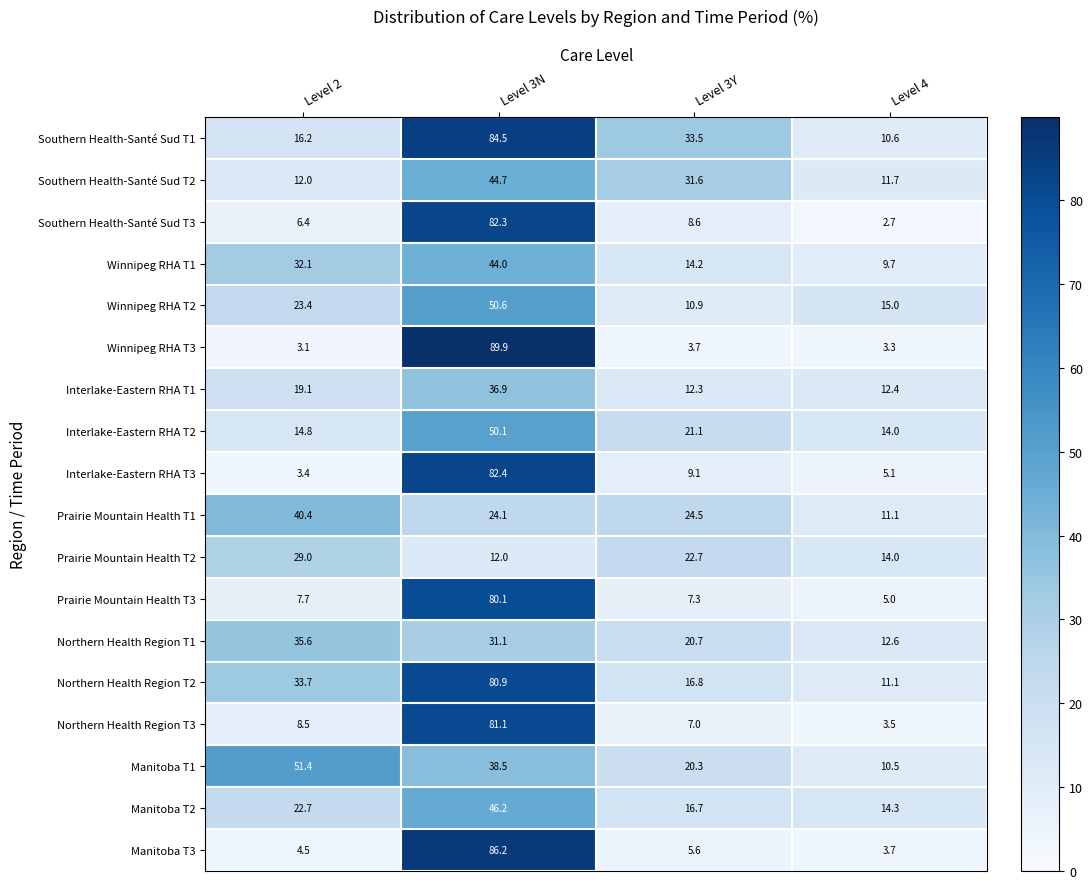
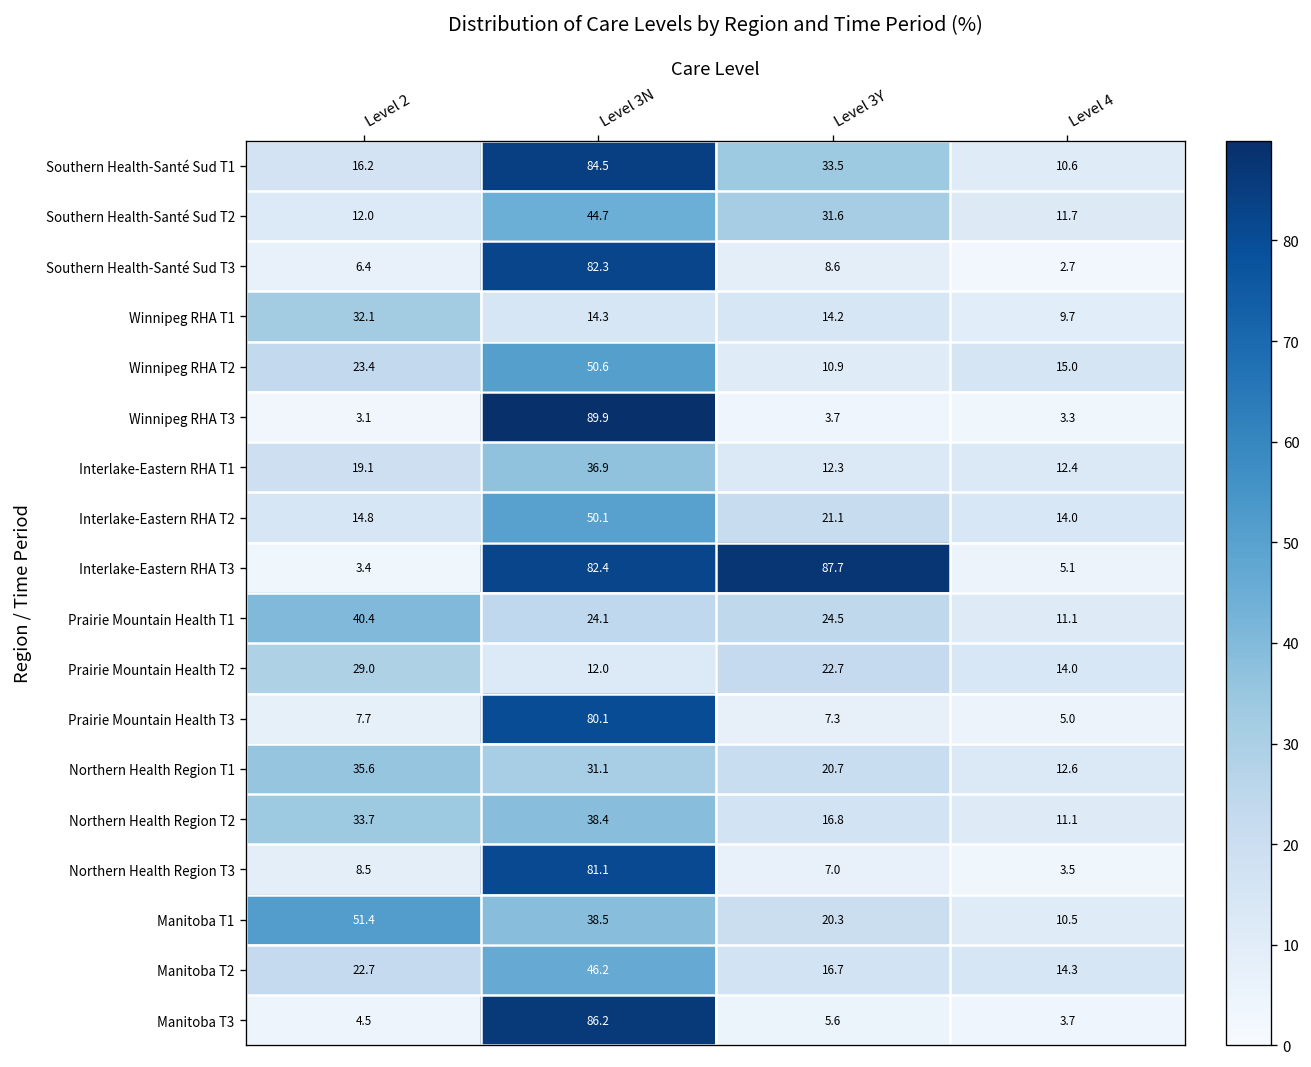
Winnipeg RHA T1, Level 3N: 44.0 -> 14.3
Interlake-Eastern RHA T3, Level 3Y: 9.1 -> 87.7
Northern Health Region T2, Level 3N: 80.9 -> 38.4
